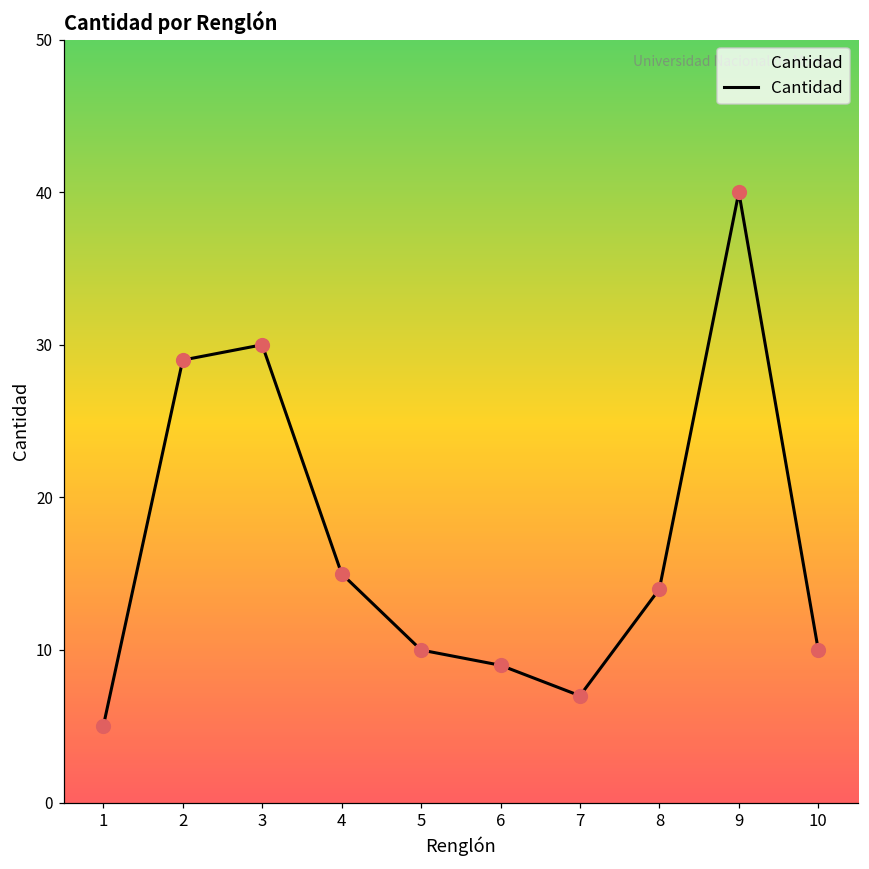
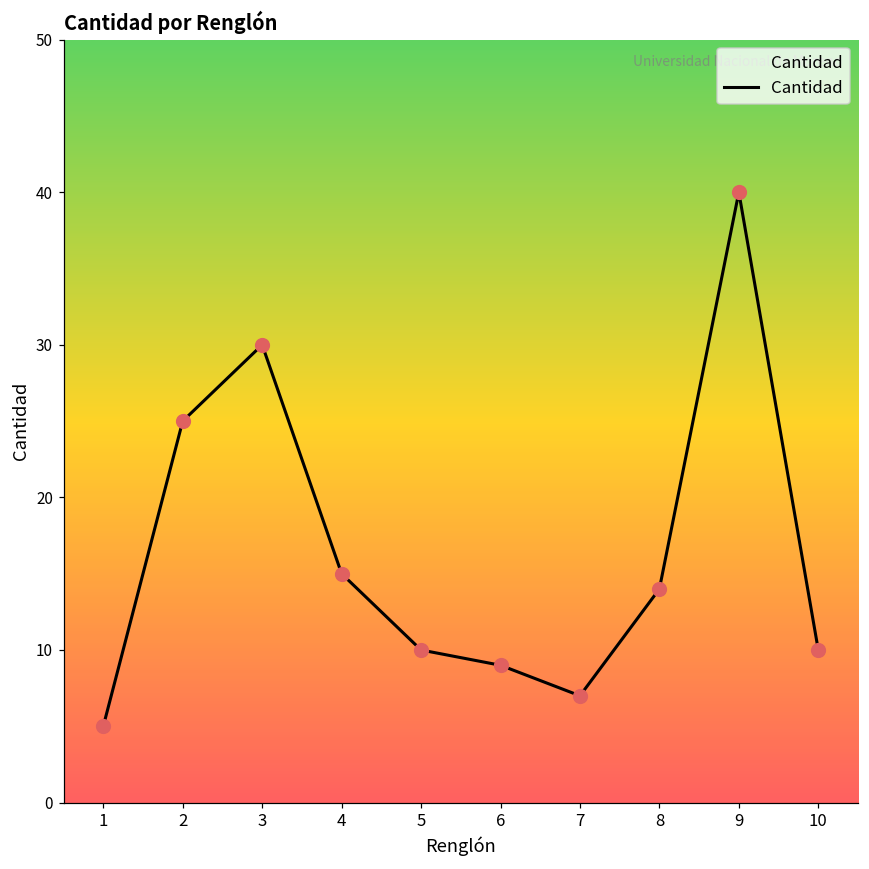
2: 29 -> 25
